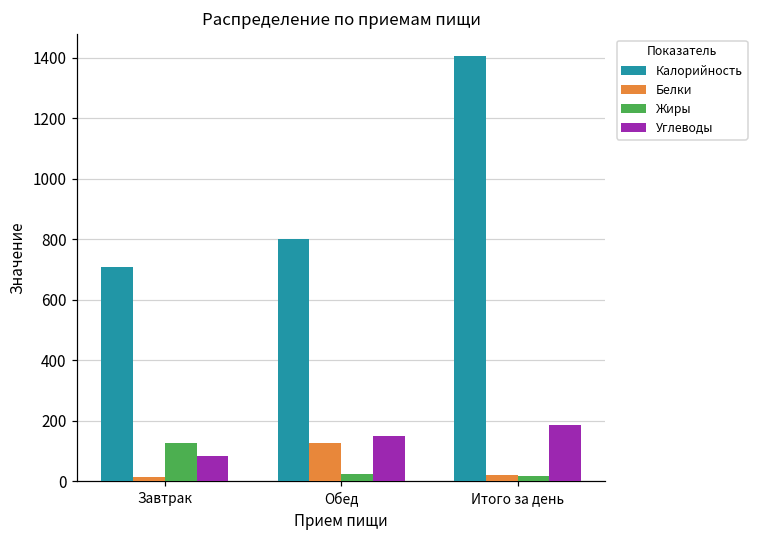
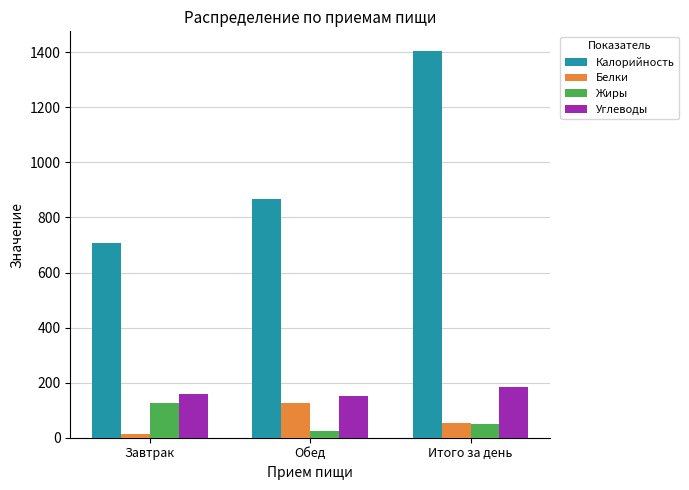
Углеводы, Завтрак: 80 -> 160
Калорийность, Обед: 800 -> 870
Белки, Итого за день: 20 -> 50
Жиры, Итого за день: 20 -> 50
